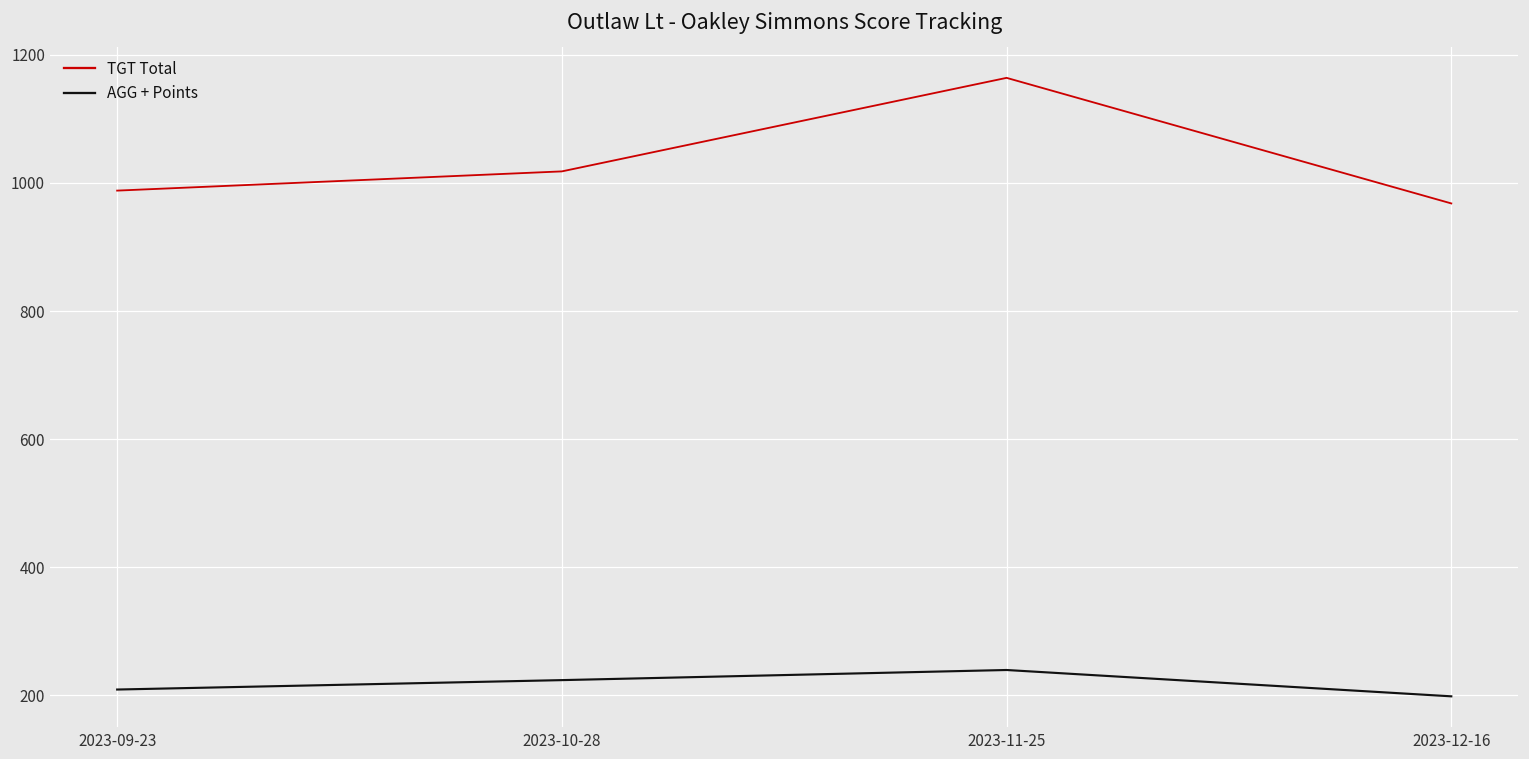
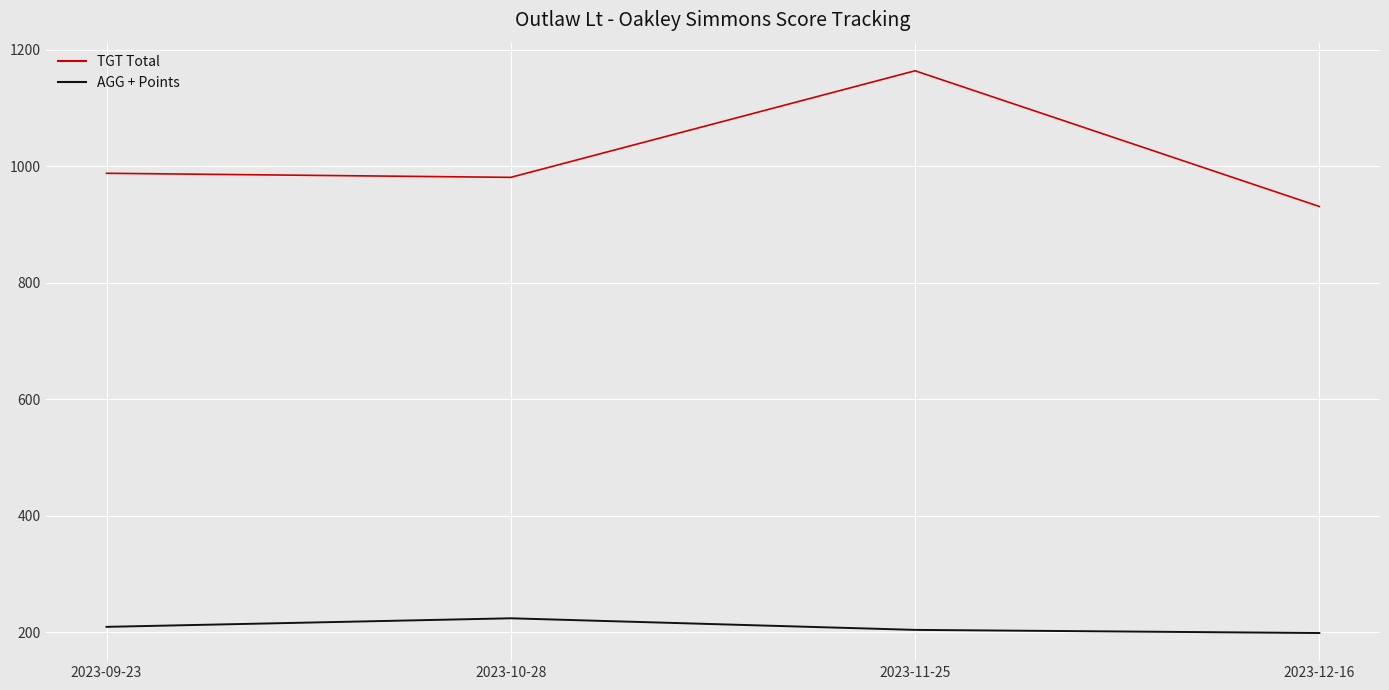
TGT Total, 2023-10-28: 1020 -> 980
AGG + Points, 2023-11-25: 240 -> 200
TGT Total, 2023-12-16: 970 -> 930
